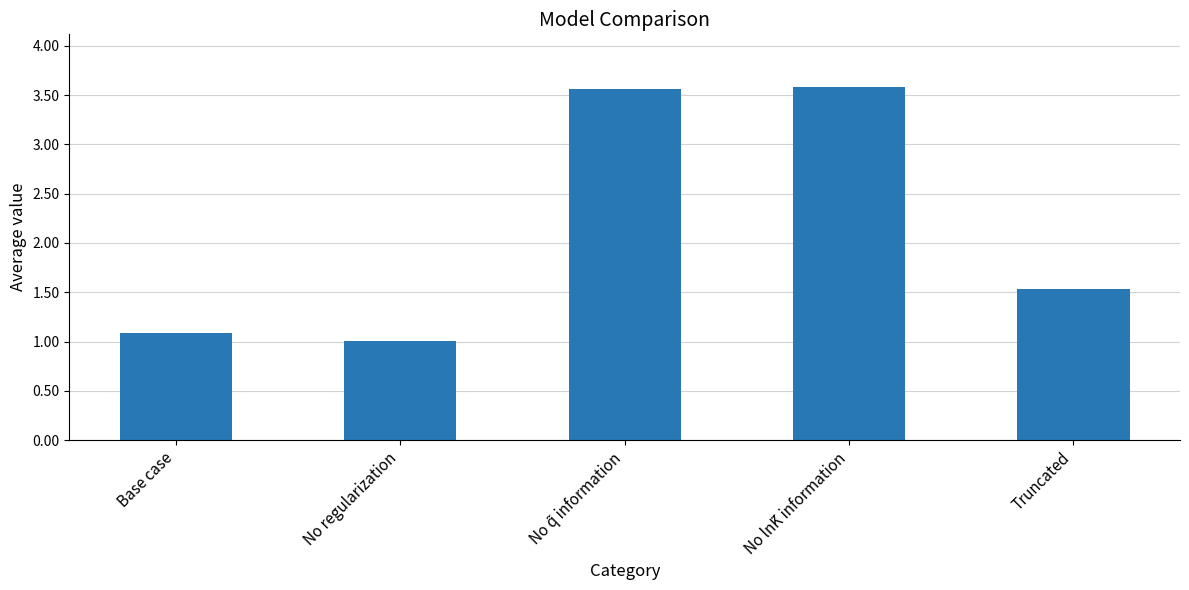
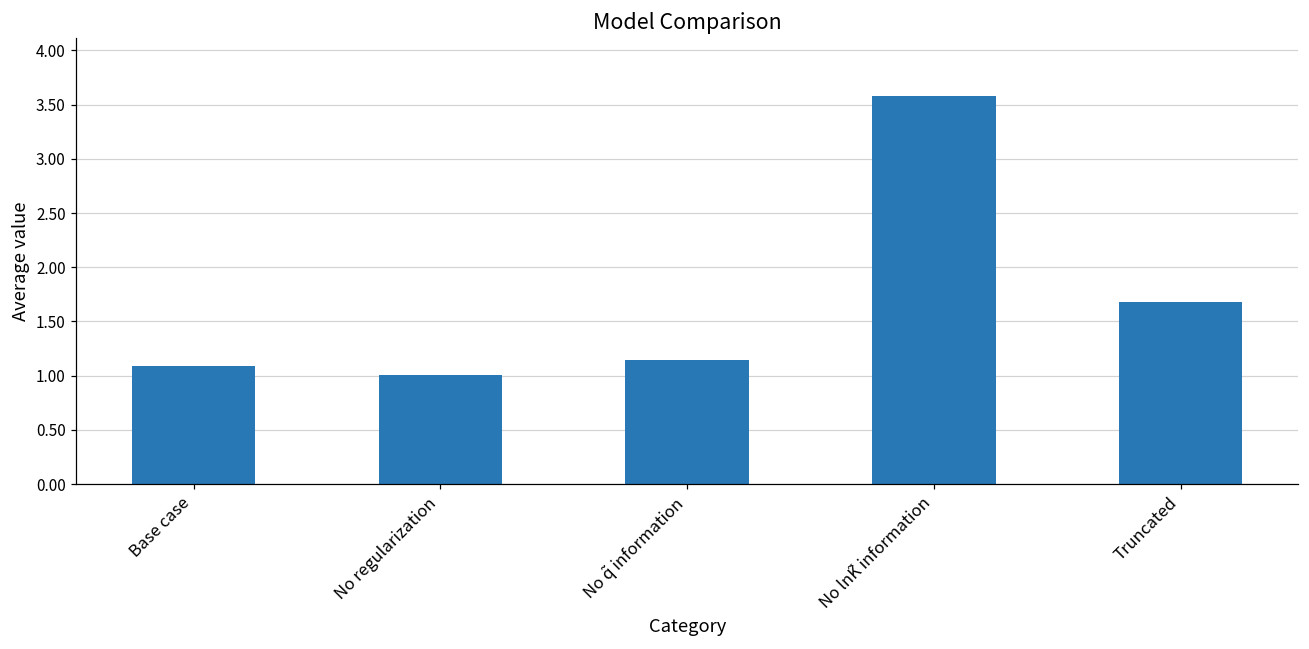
No q̃ information: 3.6 -> 1.1
Truncated: 1.5 -> 1.7
